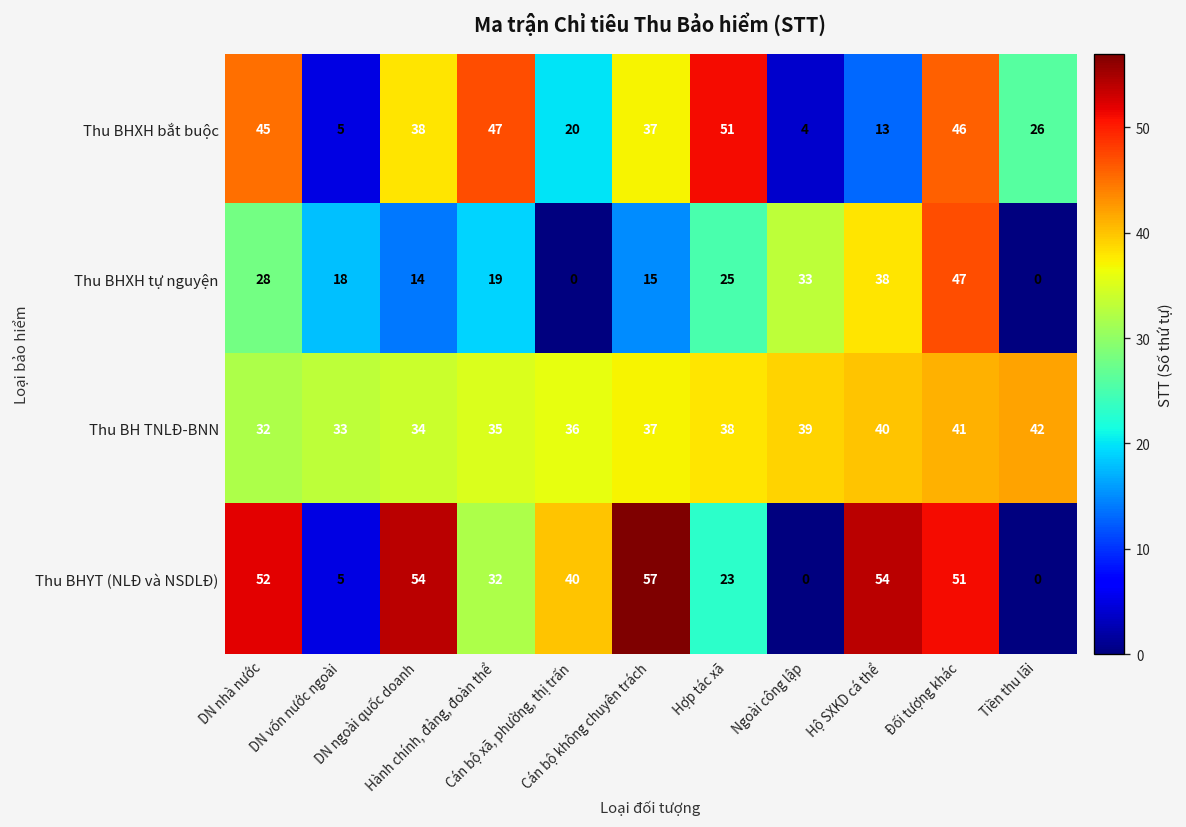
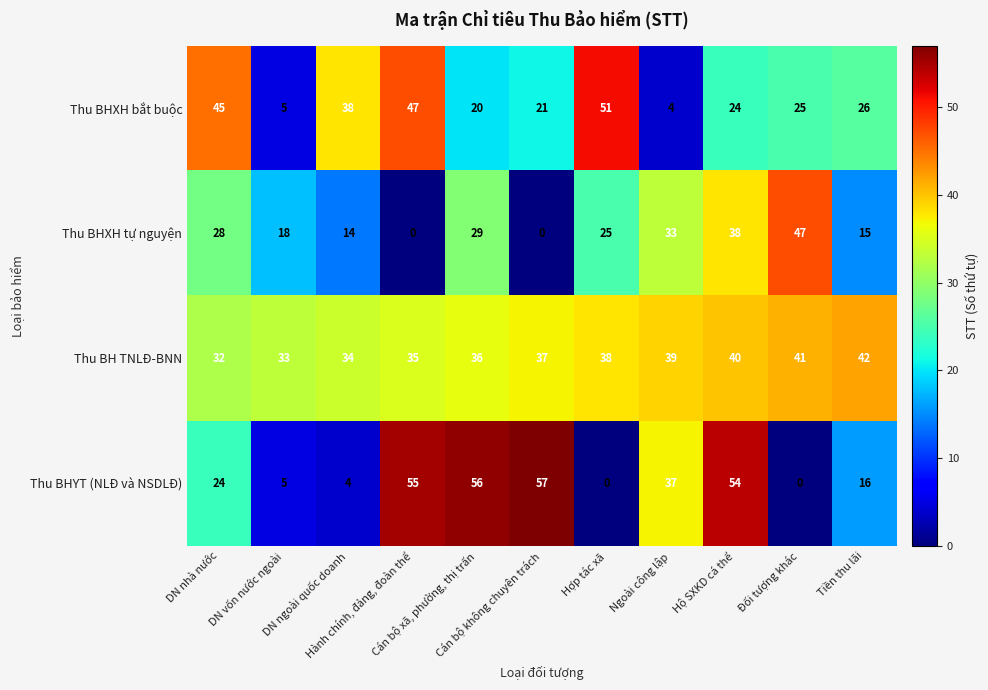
Thu BHXH bắt buộc, Cán bộ không chuyên trách: 37 -> 21
Thu BHXH bắt buộc, Hộ SXKD cá thể: 13 -> 24
Thu BHXH bắt buộc, Đối tượng khác: 46 -> 25
Thu BHXH tự nguyện, Hành chính, đảng, đoàn thể: 19 -> 0
Thu BHXH tự nguyện, Cán bộ xã, phường, thị trấn: 0 -> 29
Thu BHXH tự nguyện, Cán bộ không chuyên trách: 15 -> 0
Thu BHXH tự nguyện, Tiền thu lãi: 0 -> 15
Thu BHYT (NLĐ và NSDLĐ), DN nhà nước: 52 -> 24
Thu BHYT (NLĐ và NSDLĐ), DN ngoài quốc doanh: 54 -> 4
Thu BHYT (NLĐ và NSDLĐ), Hành chính, đảng, đoàn thể: 32 -> 55
Thu BHYT (NLĐ và NSDLĐ), Cán bộ xã, phường, thị trấn: 40 -> 56
Thu BHYT (NLĐ và NSDLĐ), Hợp tác xã: 23 -> 0
Thu BHYT (NLĐ và NSDLĐ), Ngoài công lập: 0 -> 37
Thu BHYT (NLĐ và NSDLĐ), Đối tượng khác: 51 -> 0
Thu BHYT (NLĐ và NSDLĐ), Tiền thu lãi: 0 -> 16
